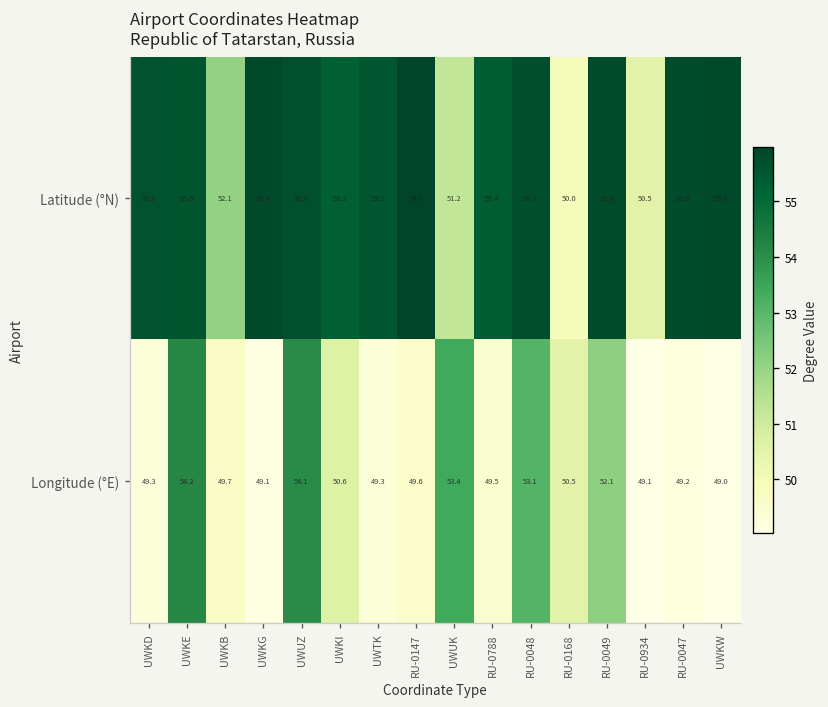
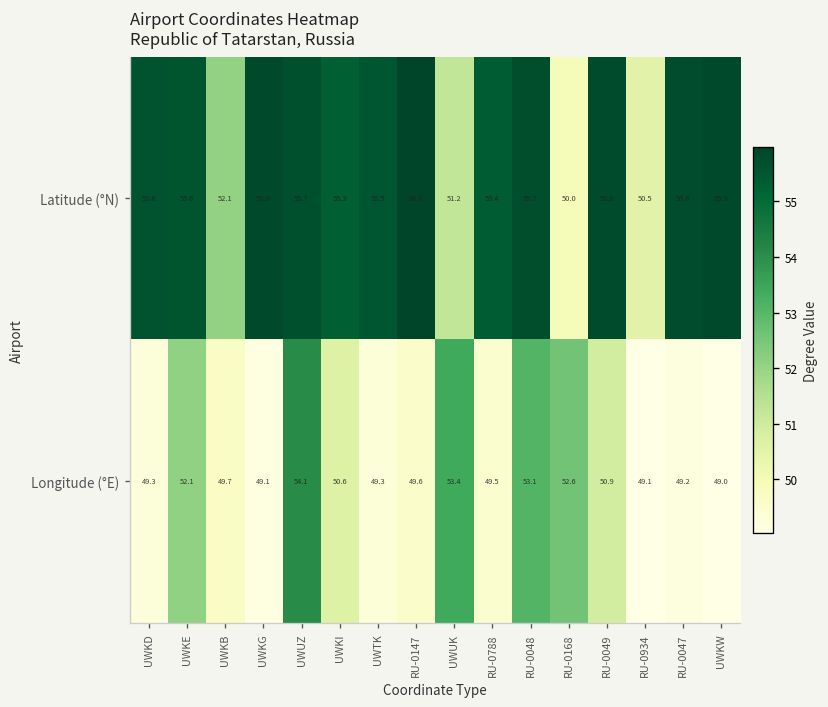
Longitude (°E), UWKE: 54.2 -> 52.1
Longitude (°E), RU-0168: 50.5 -> 52.6
Longitude (°E), RU-0049: 52.1 -> 50.9
